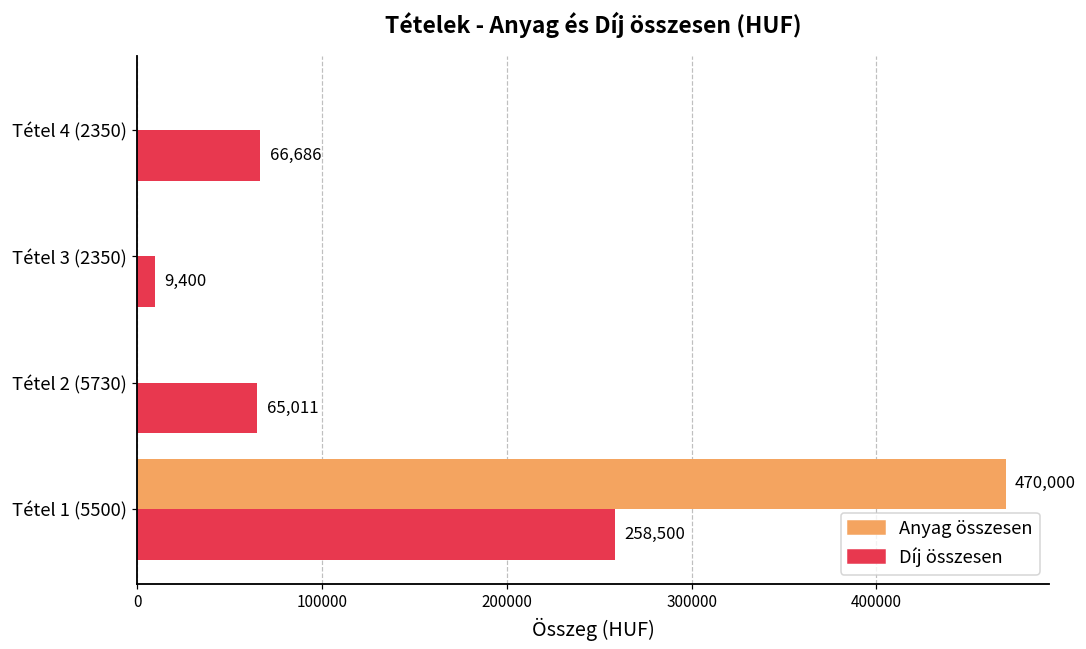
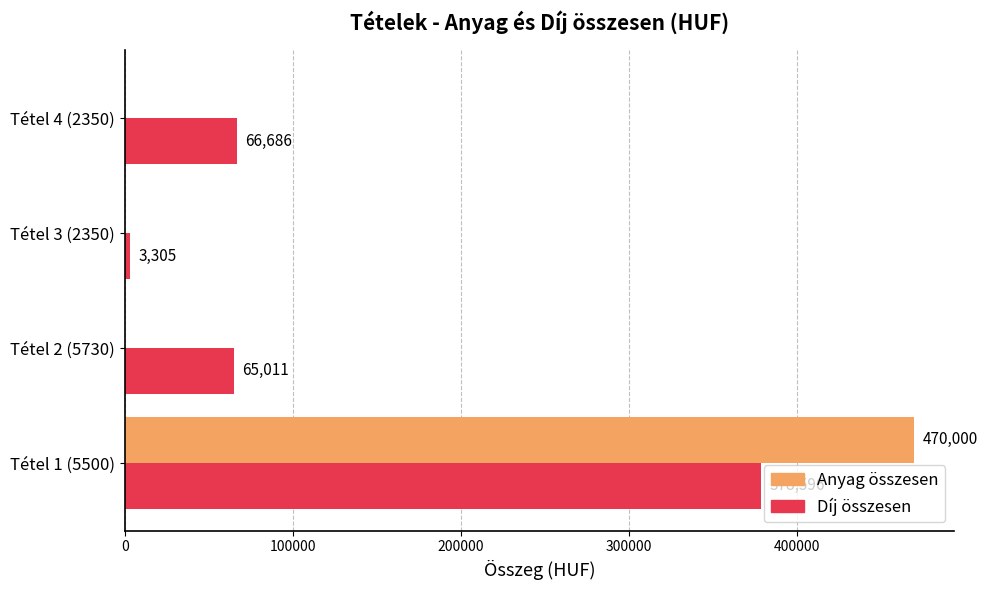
Díj összesen, Tétel 3 (2350): 9,400 -> 3,305
Díj összesen, Tétel 1 (5500): 259000 -> 379000
